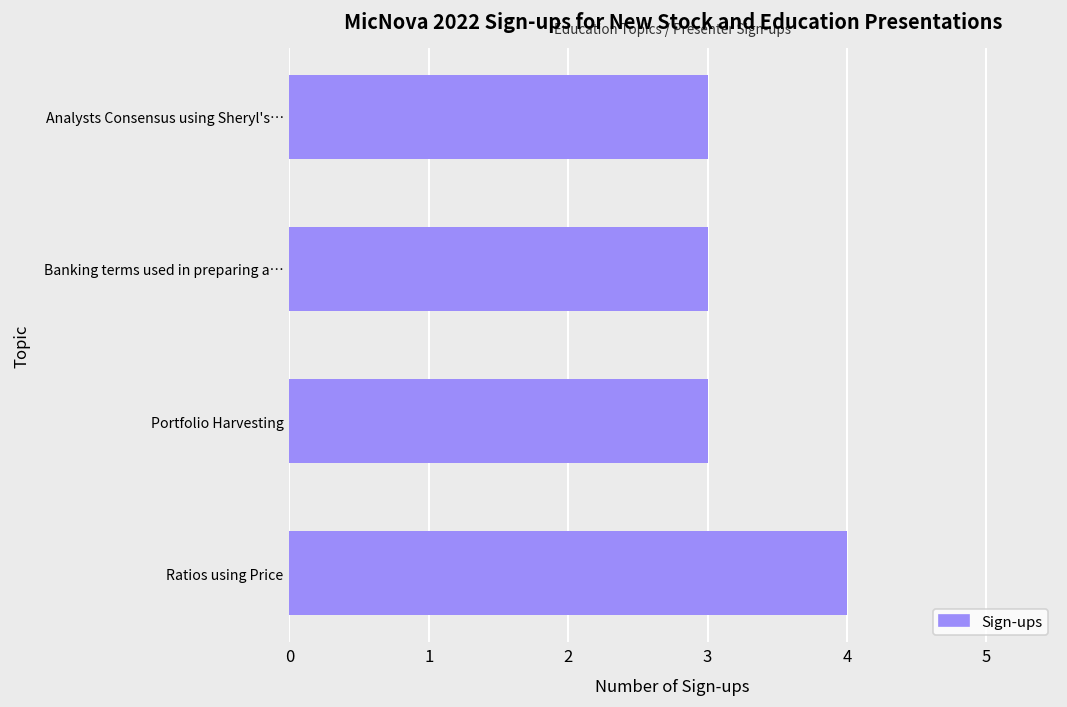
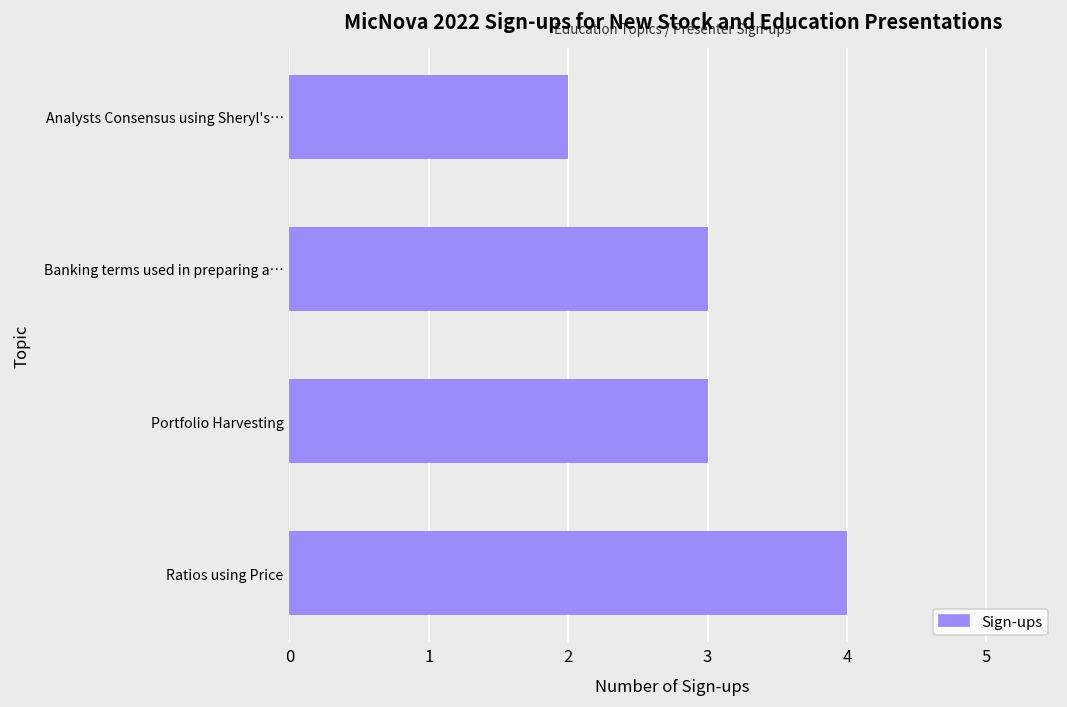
Analysts Consensus using Sheryl's…: 3 -> 2
